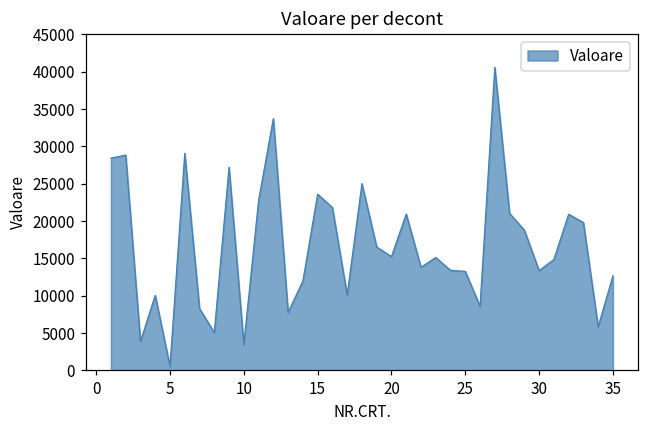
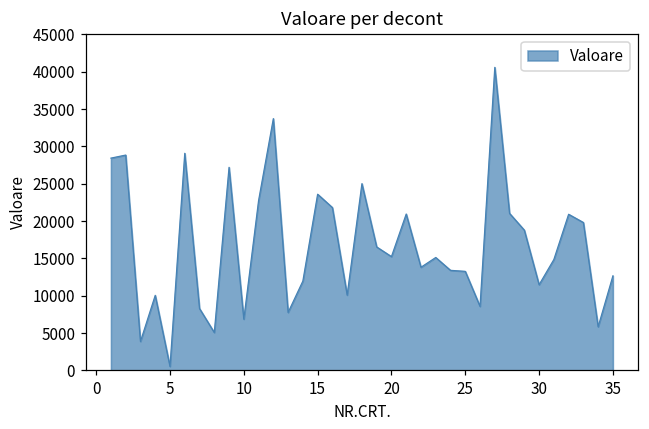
10: 3000 -> 7000
30: 13000 -> 11000
